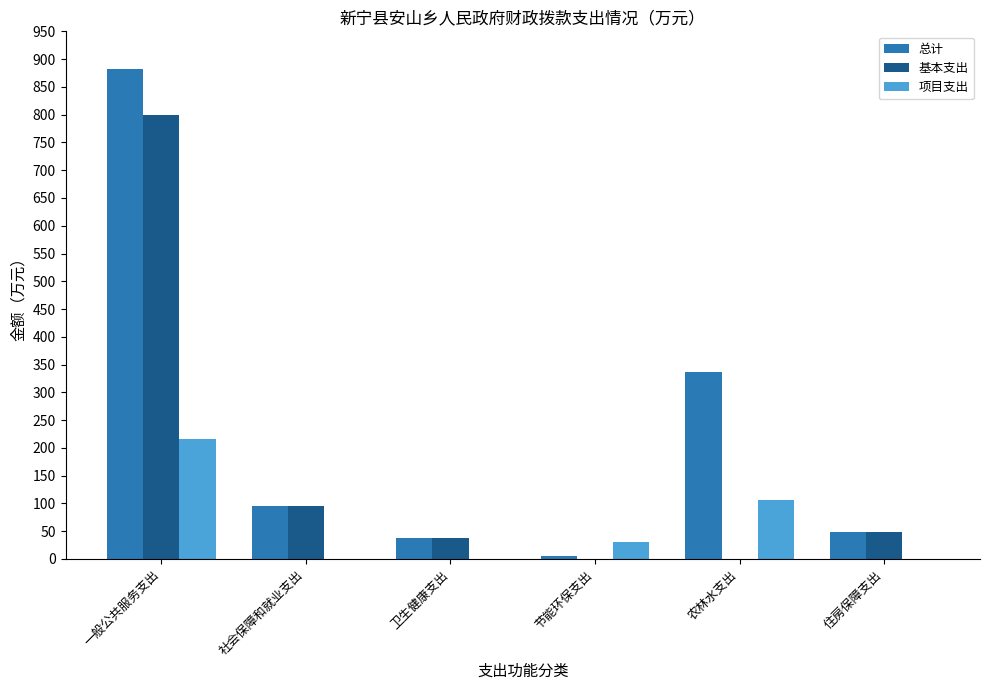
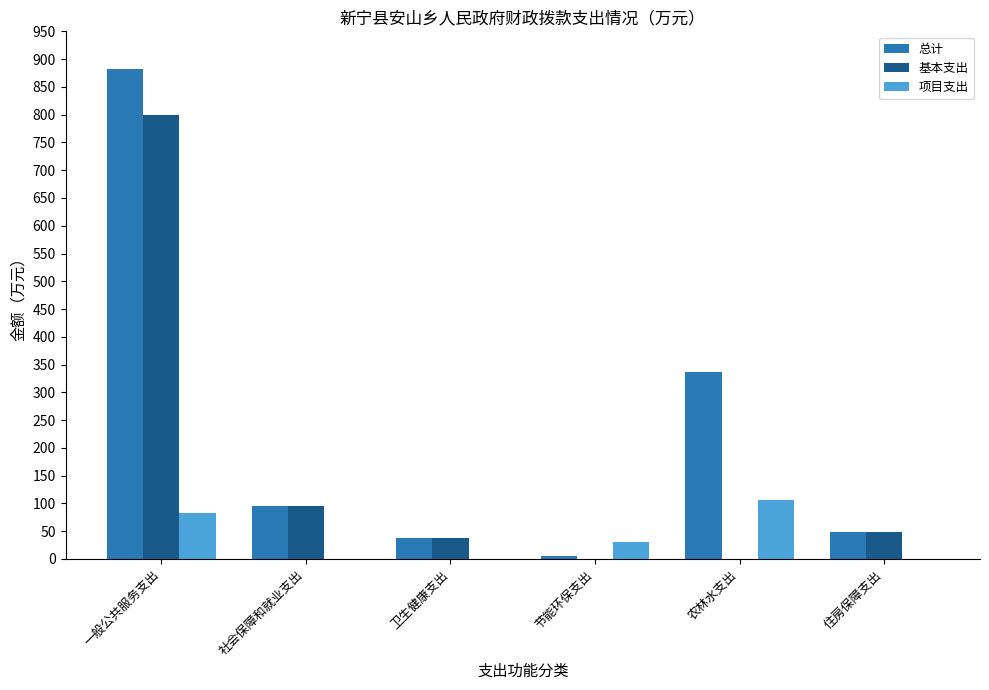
项目支出, 一般公共服务支出: 220 -> 80
